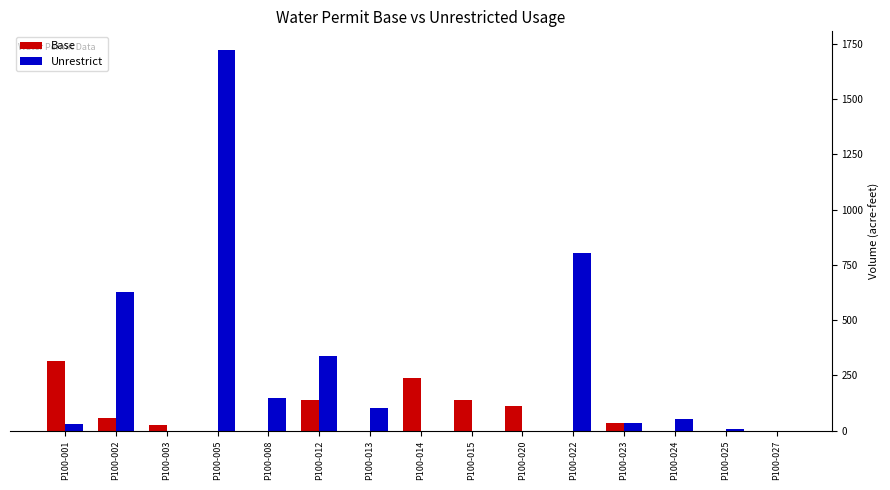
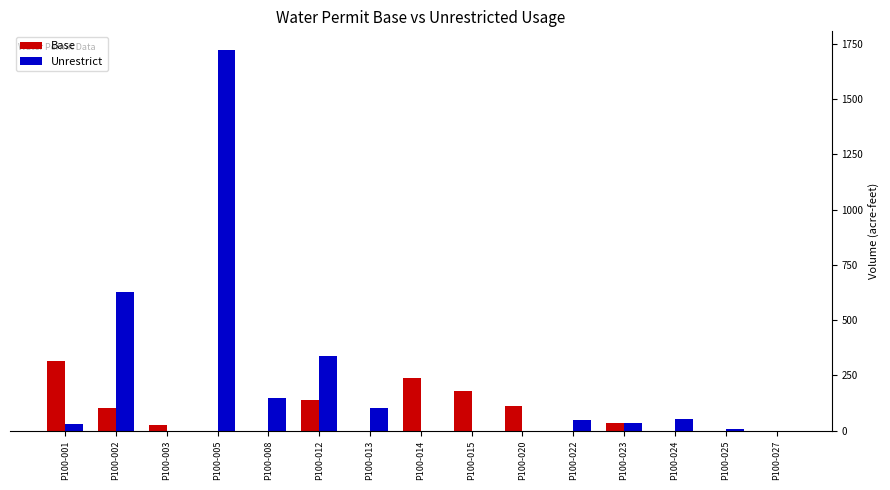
Base, P100-002: 60 -> 100
Base, P100-015: 140 -> 180
Unrestrict, P100-022: 810 -> 50
